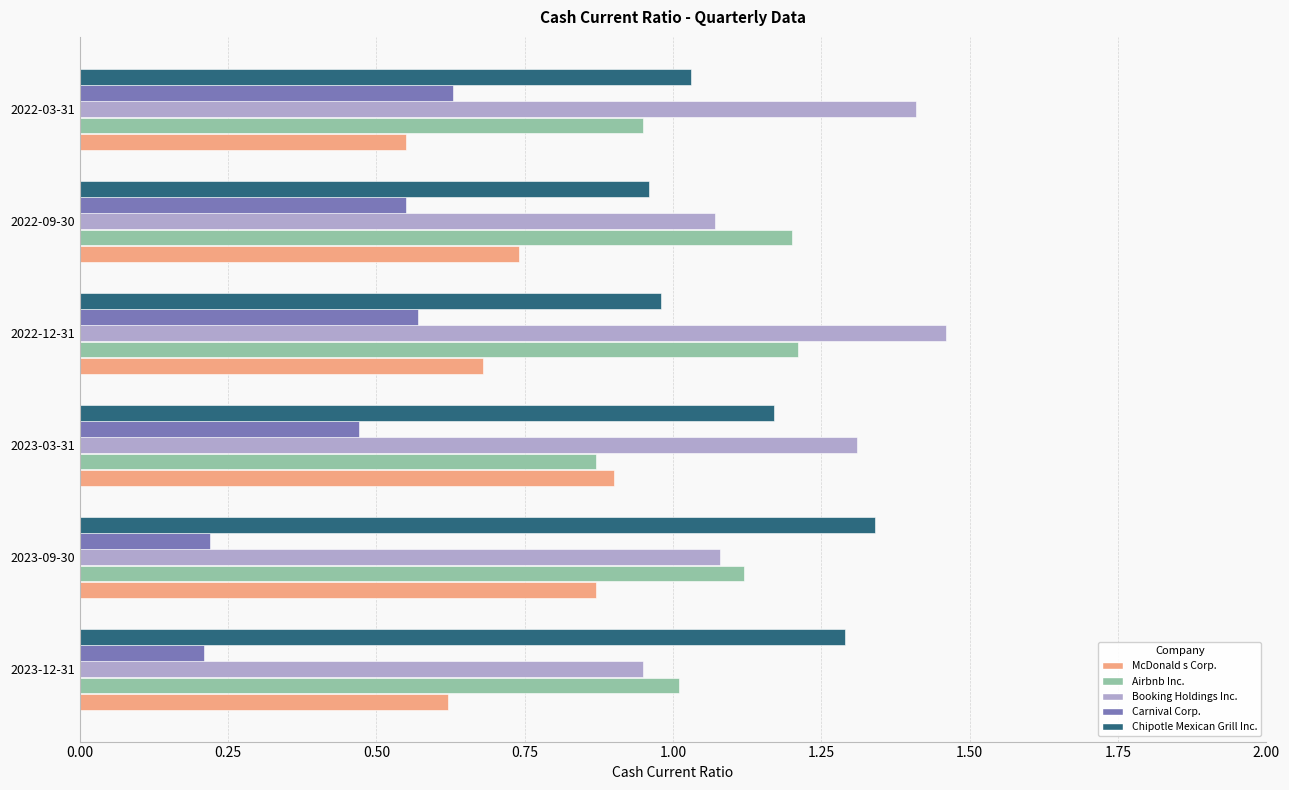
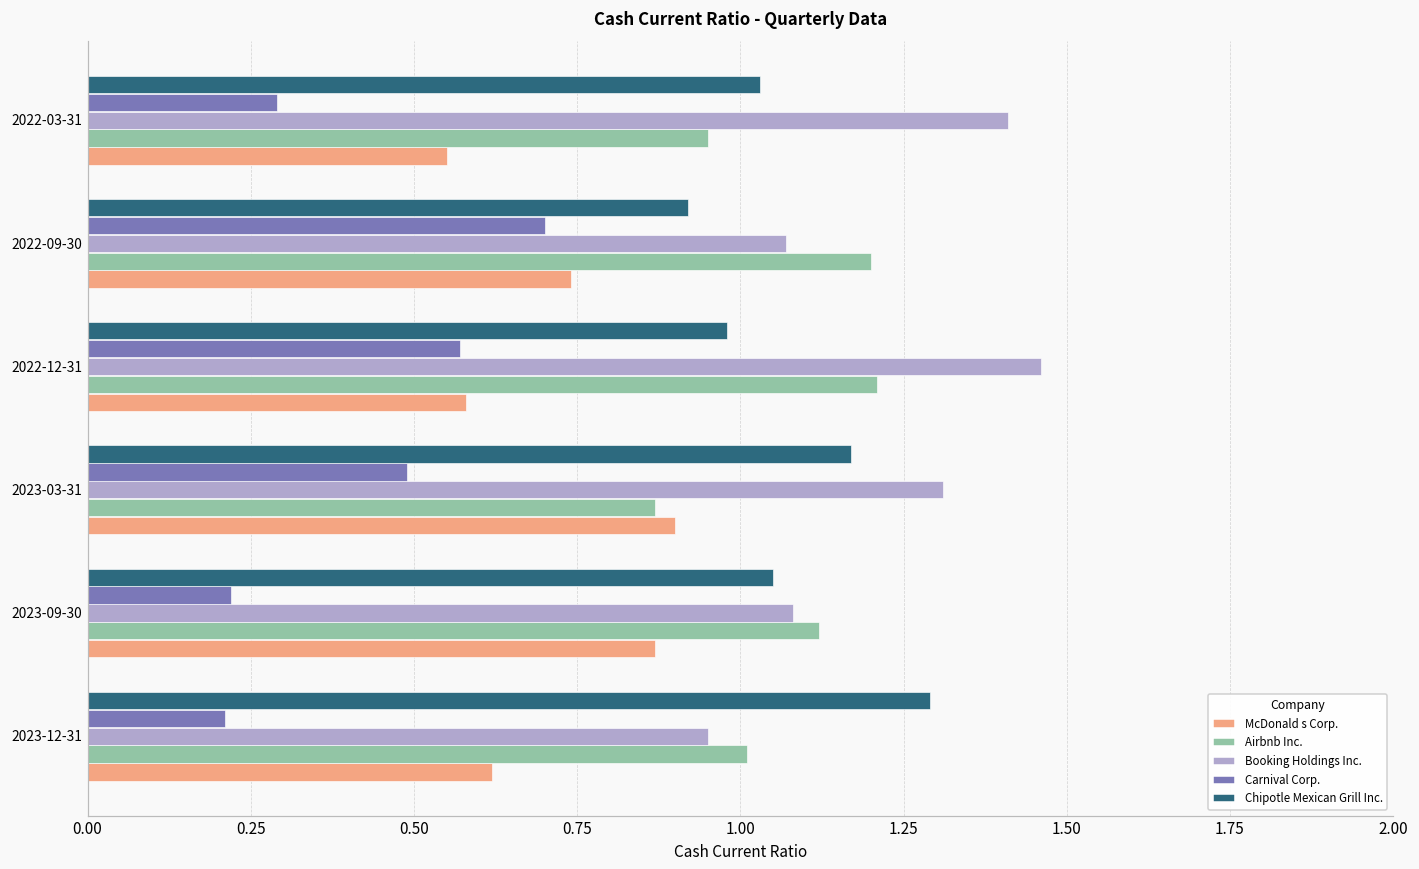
Carnival Corp., 2022-03-31: 0.63 -> 0.29
Chipotle Mexican Grill Inc., 2022-09-30: 0.96 -> 0.92
Carnival Corp., 2022-09-30: 0.55 -> 0.70
McDonald s Corp., 2022-12-31: 0.68 -> 0.58
Carnival Corp., 2023-03-31: 0.47 -> 0.49
Chipotle Mexican Grill Inc., 2023-09-30: 1.34 -> 1.05
